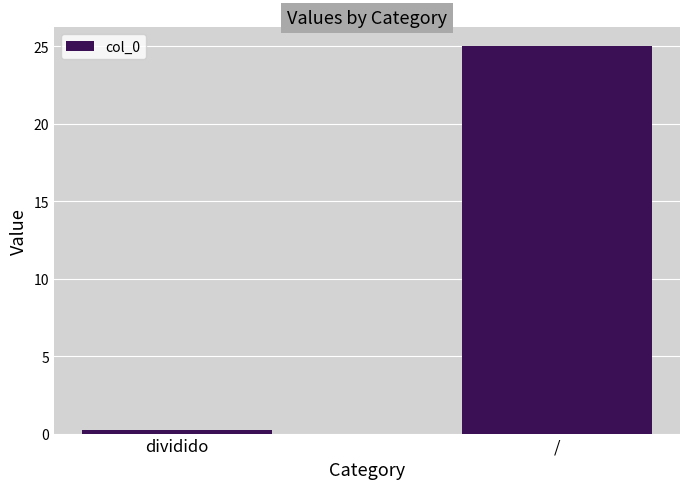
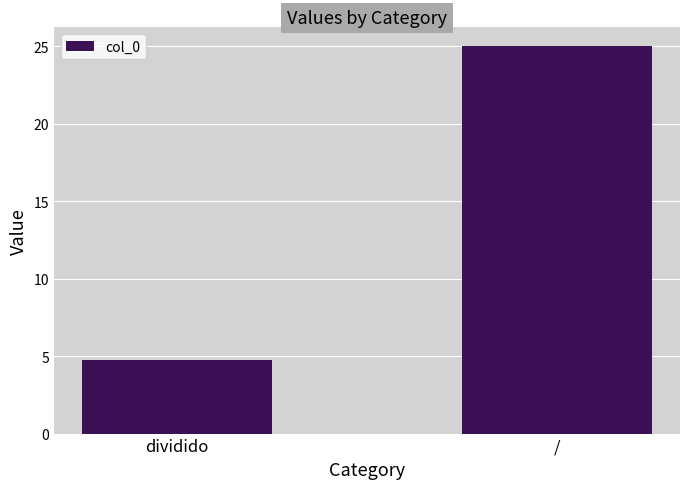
dividido: 0.3 -> 4.8
